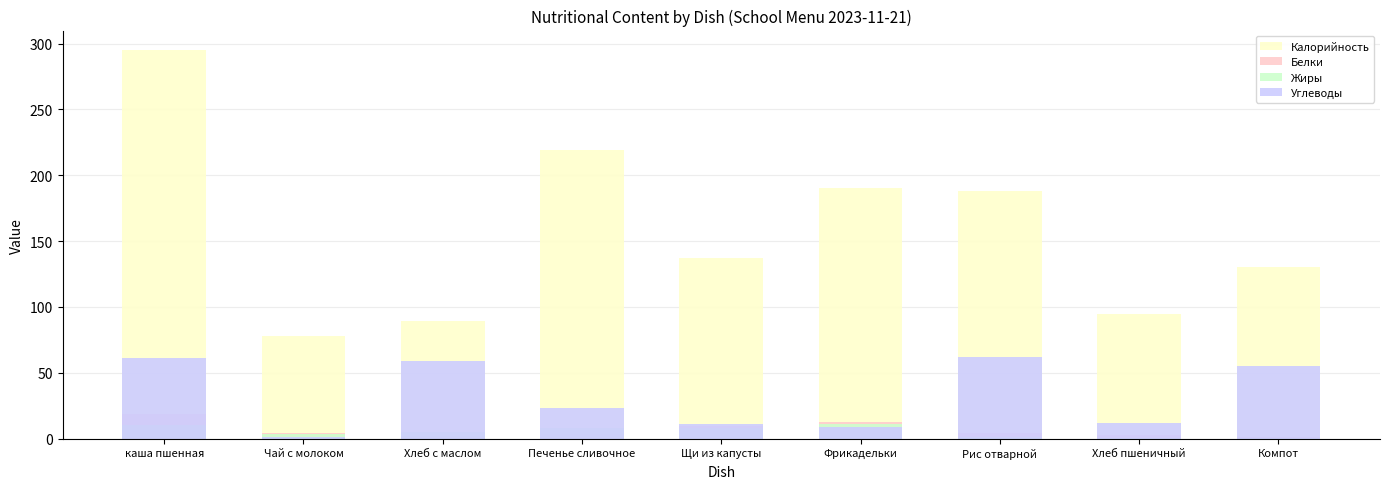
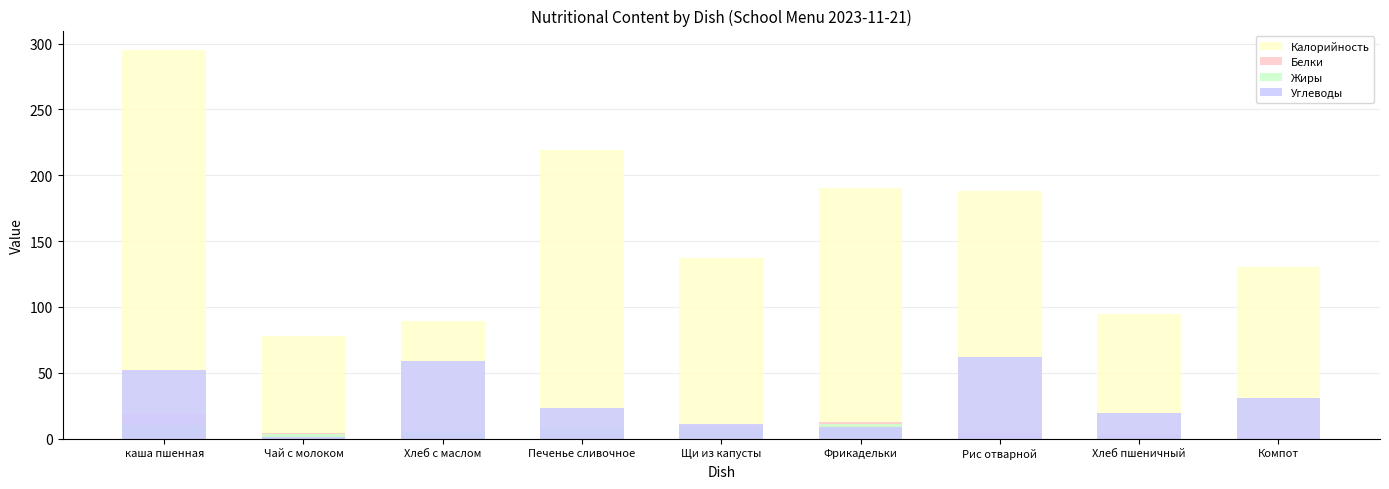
Углеводы, каша пшенная: 62 -> 53
Углеводы, Хлеб пшеничный: 12 -> 20
Углеводы, Компот: 55 -> 31
